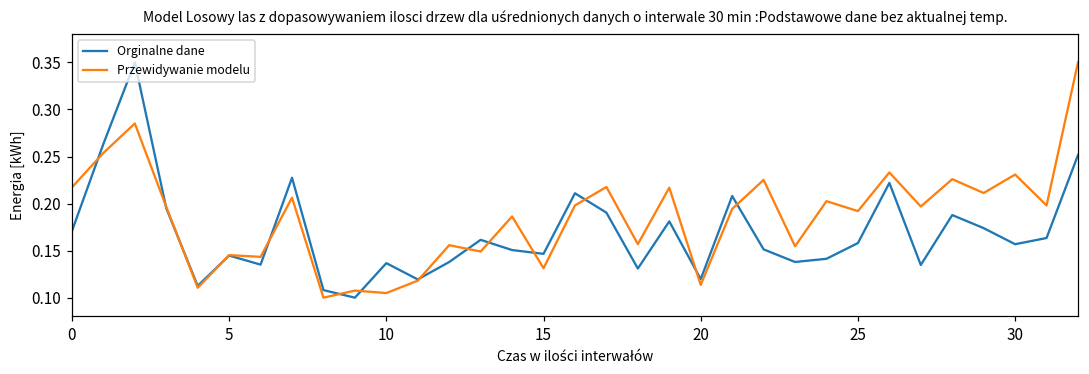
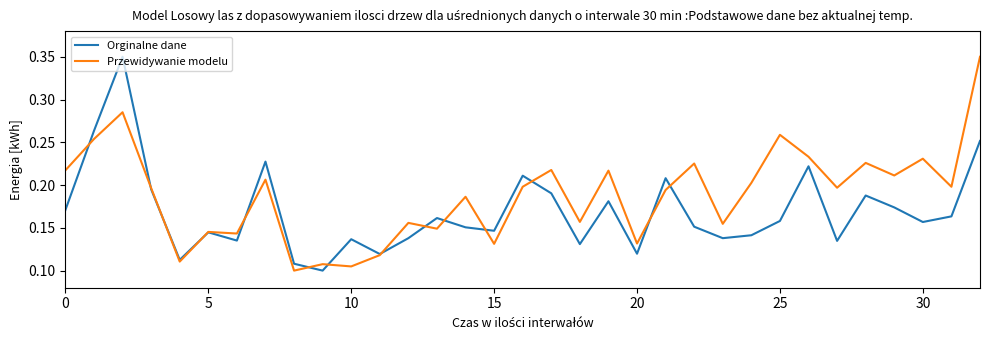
Przewidywanie modelu, 20: 0.11 -> 0.13
Przewidywanie modelu, 25: 0.19 -> 0.26
